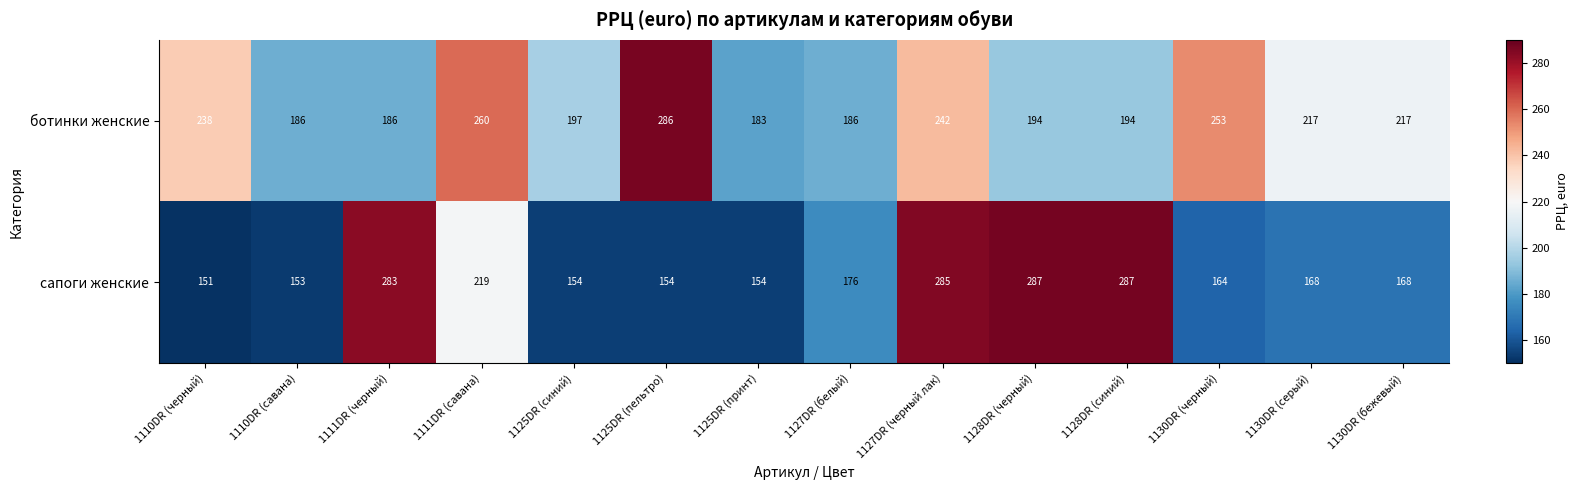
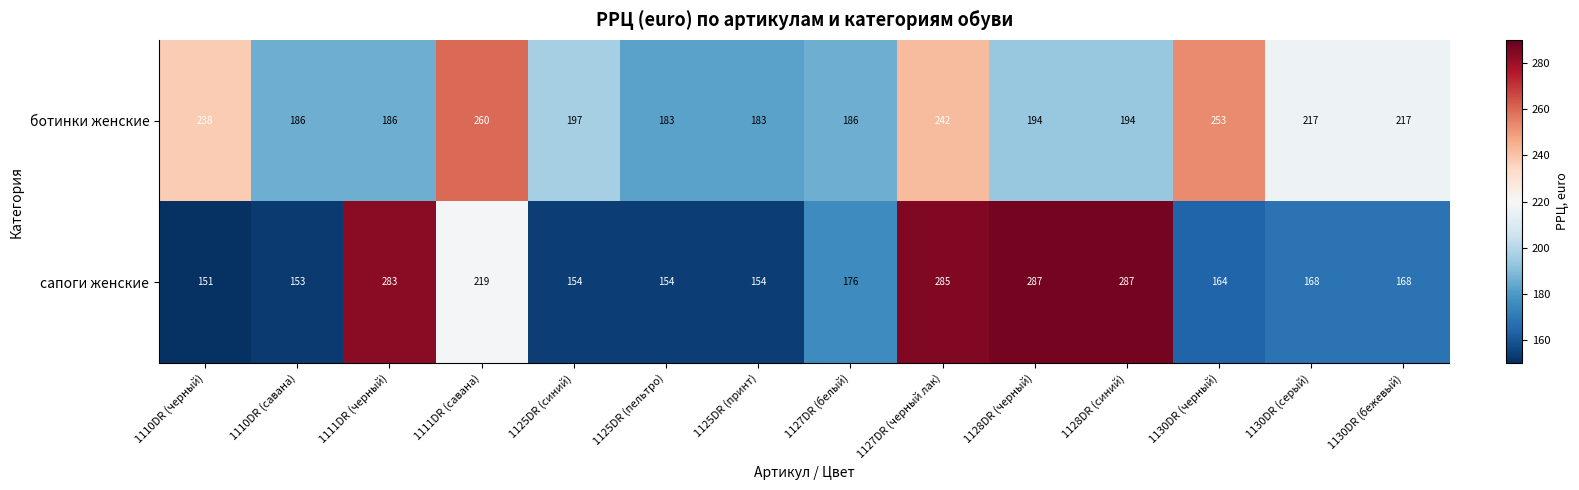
ботинки женские, 1125DR (пельтро): 286 -> 183
